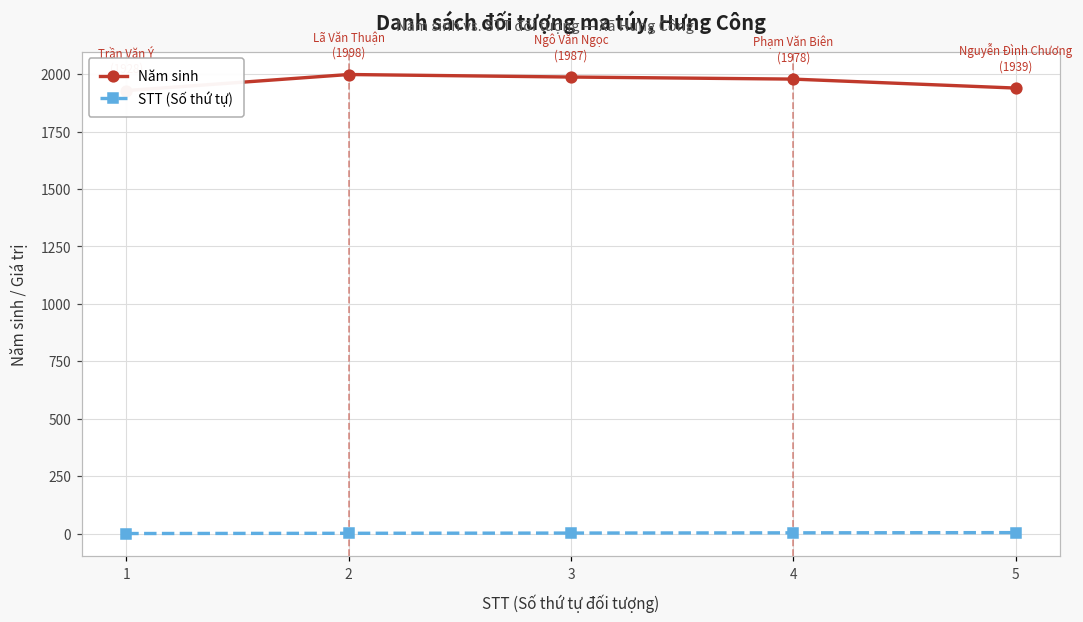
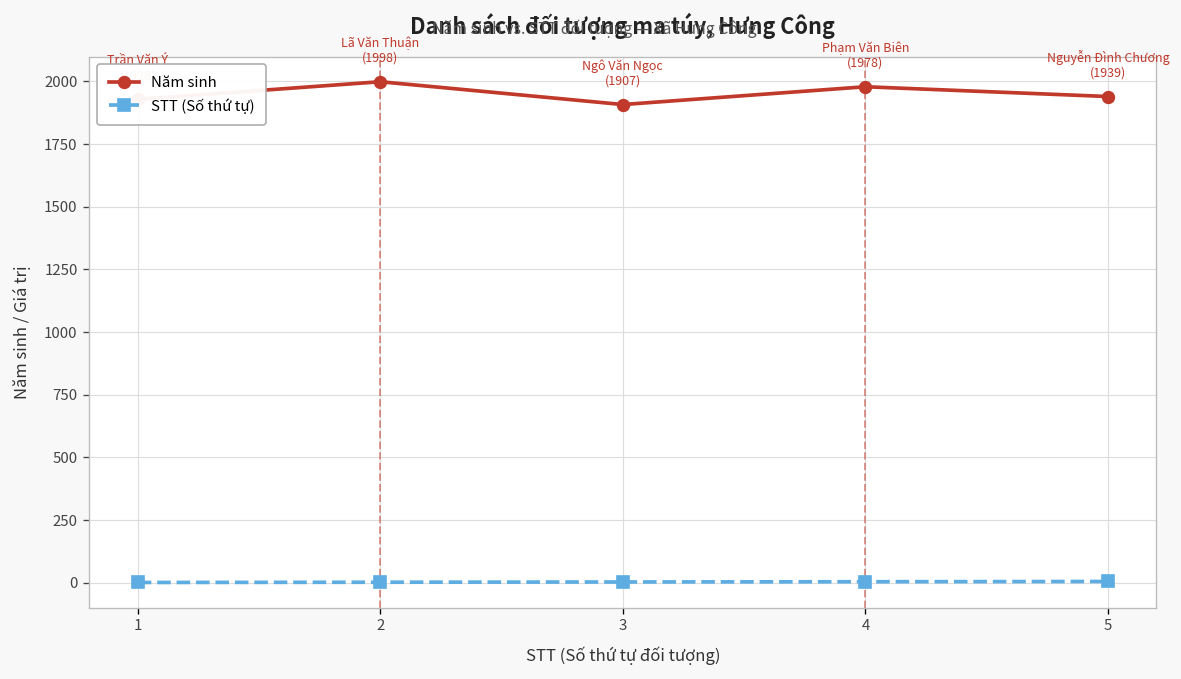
Năm sinh, 3: (1987) -> (1907)
